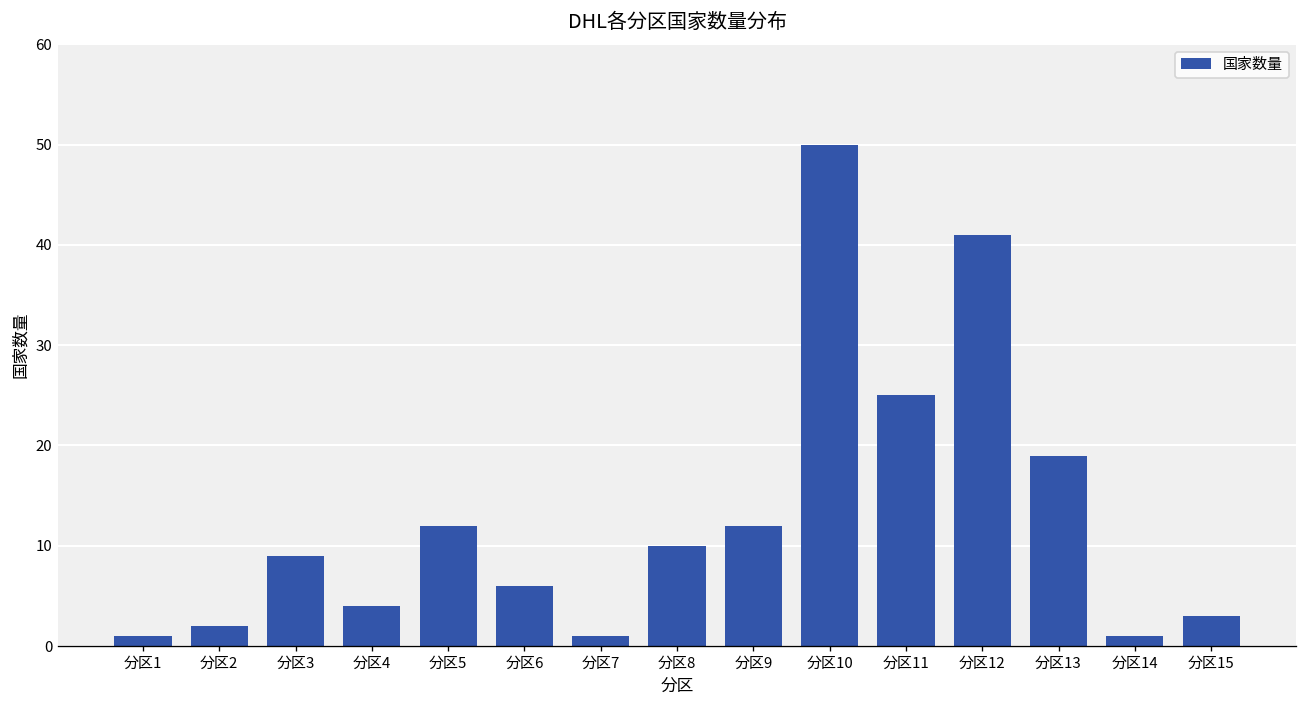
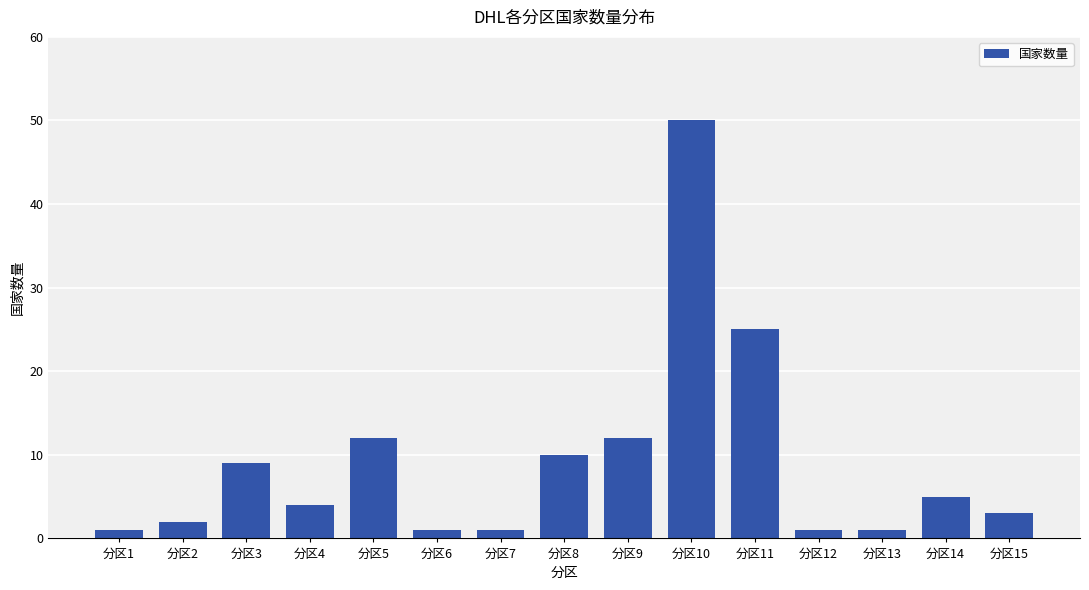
分区6: 6 -> 1
分区12: 41 -> 1
分区13: 19 -> 1
分区14: 1 -> 5
